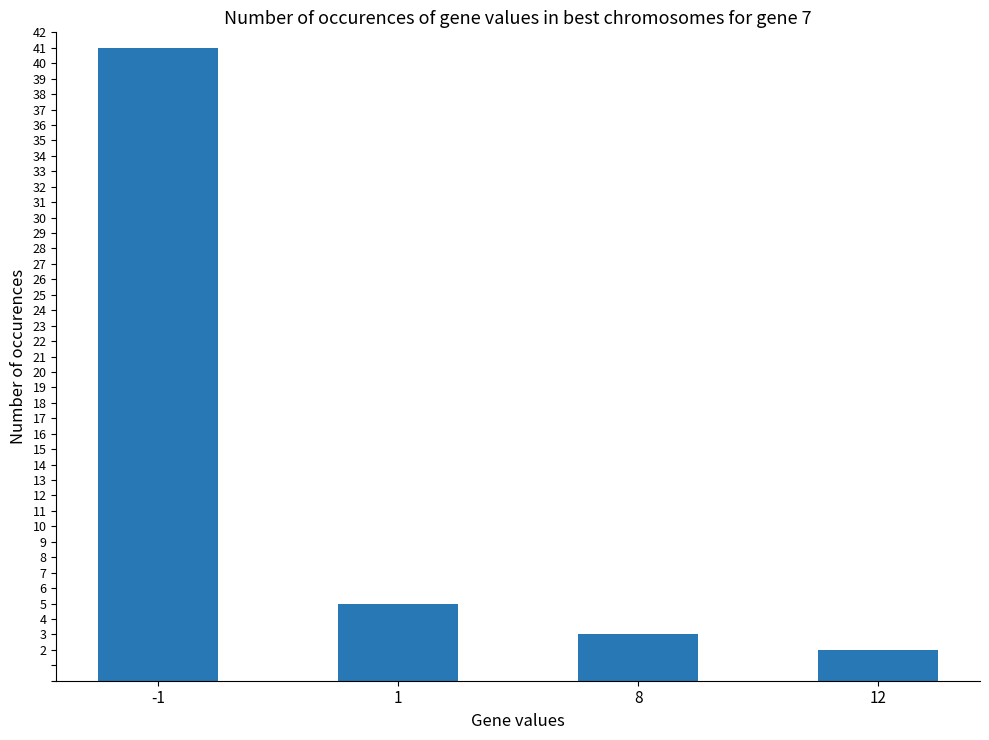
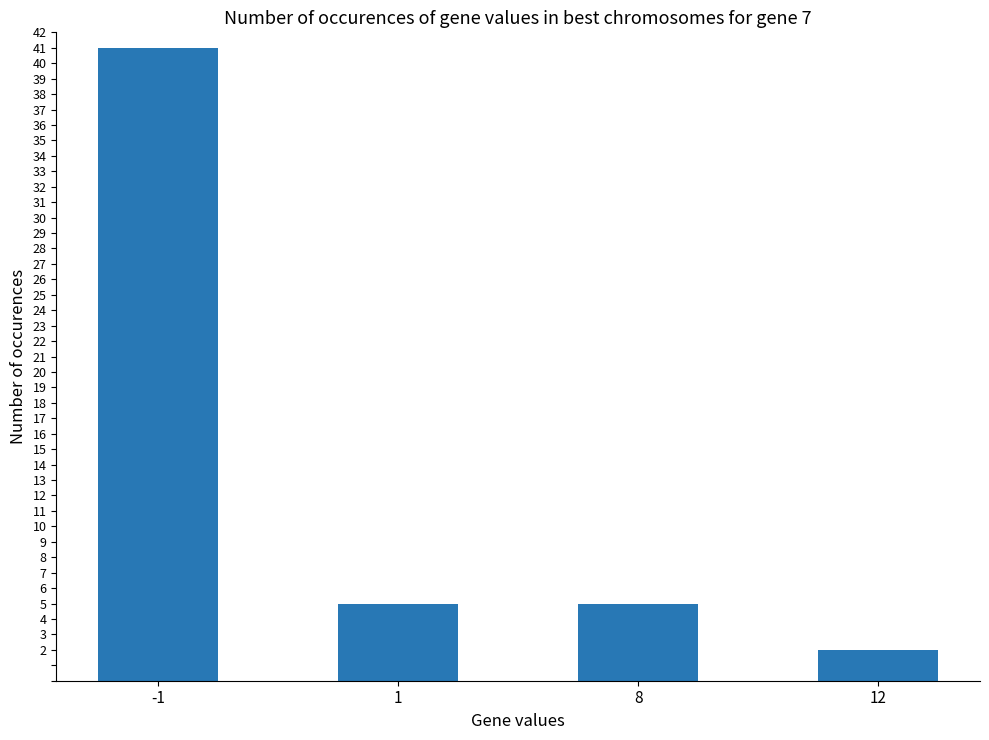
8: 3 -> 5
